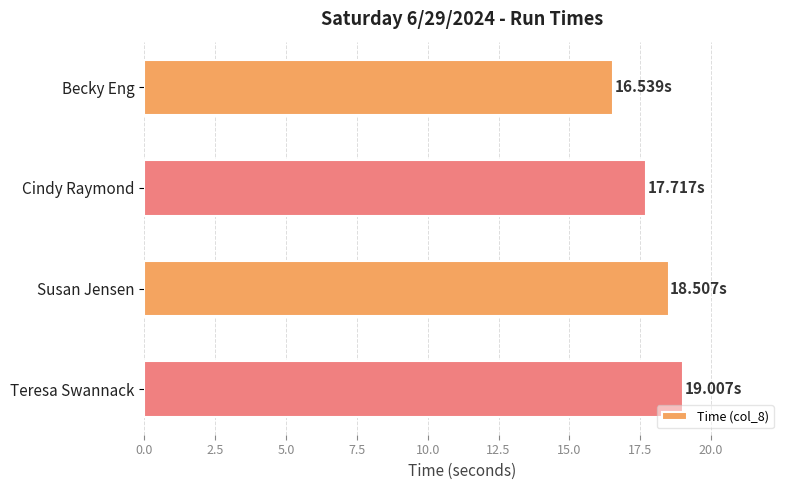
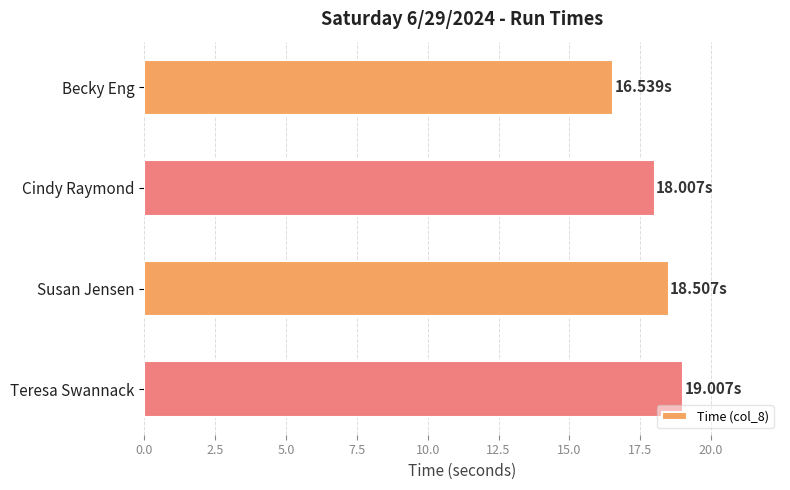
Cindy Raymond: 17.717s -> 18.007s
